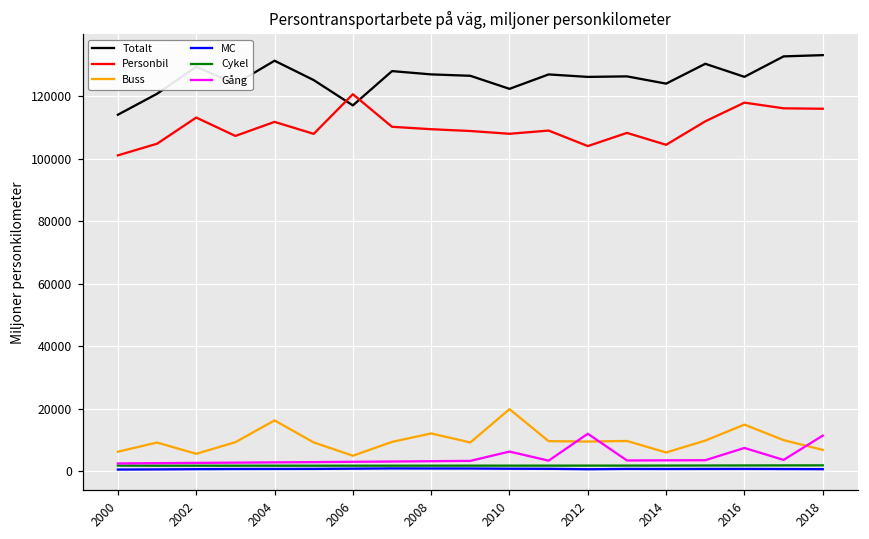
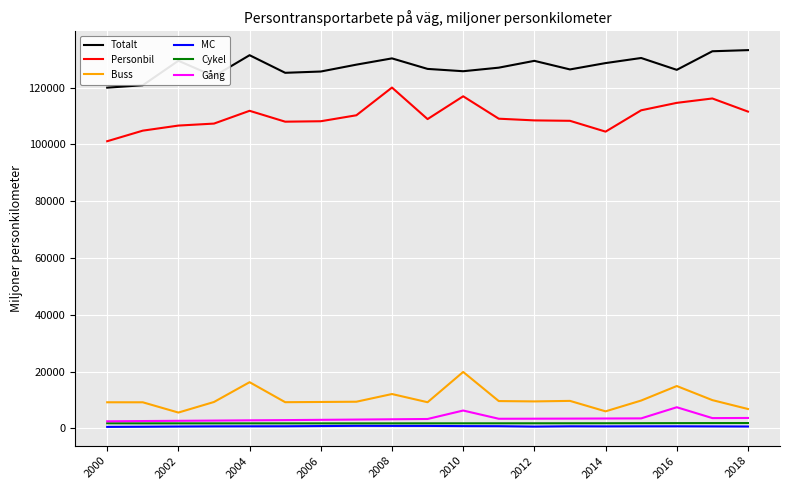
Totalt, 2000: 114000 -> 120000
Buss, 2000: 6000 -> 9000
Personbil, 2002: 113000 -> 107000
Totalt, 2006: 117000 -> 126000
Personbil, 2006: 121000 -> 108000
Buss, 2006: 5000 -> 9000
Totalt, 2008: 127000 -> 130000
Personbil, 2008: 109000 -> 120000
Totalt, 2010: 122000 -> 126000
Personbil, 2010: 108000 -> 117000
Totalt, 2012: 126000 -> 129000
Personbil, 2012: 104000 -> 108000
Gång, 2012: 12000 -> 3000
Totalt, 2014: 124000 -> 129000
Personbil, 2016: 118000 -> 115000
Personbil, 2018: 116000 -> 112000
Gång, 2018: 11000 -> 4000
